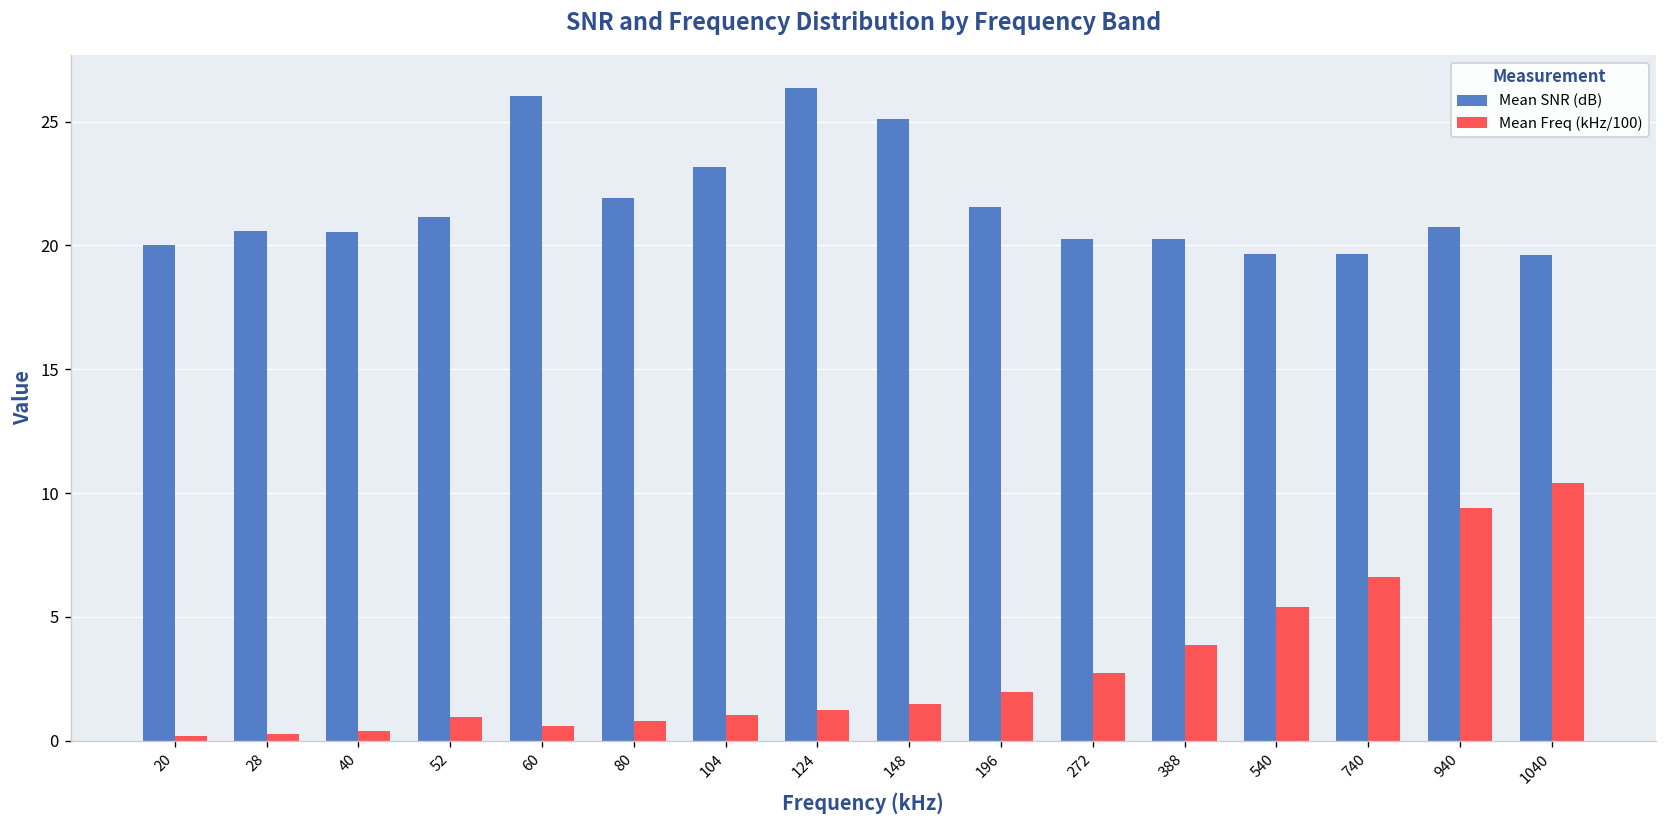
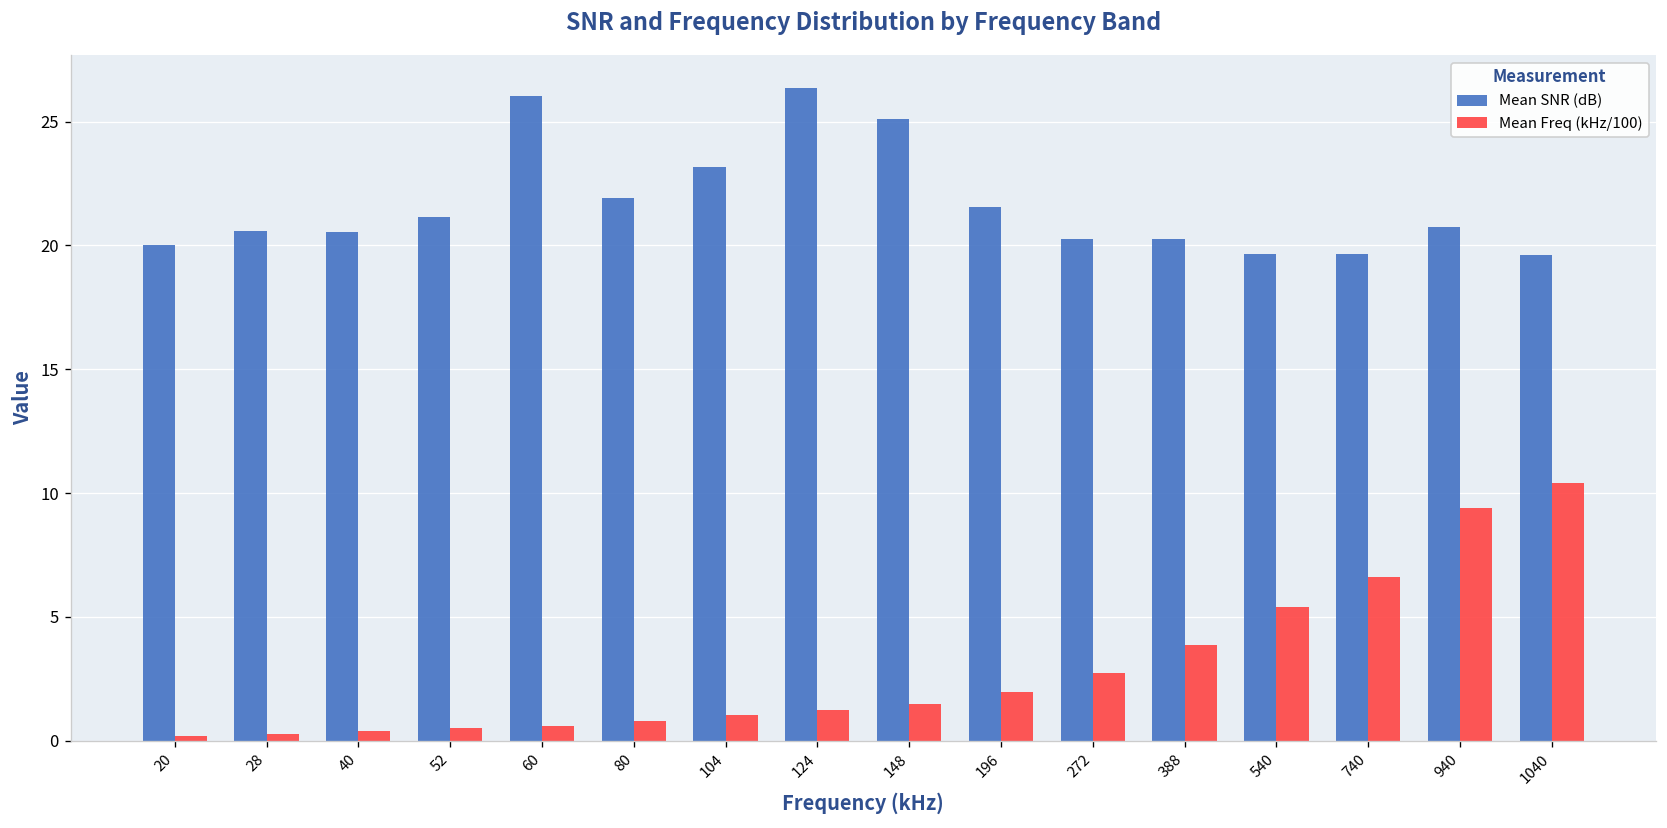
Mean Freq (kHz/100), 52: 1.0 -> 0.5
